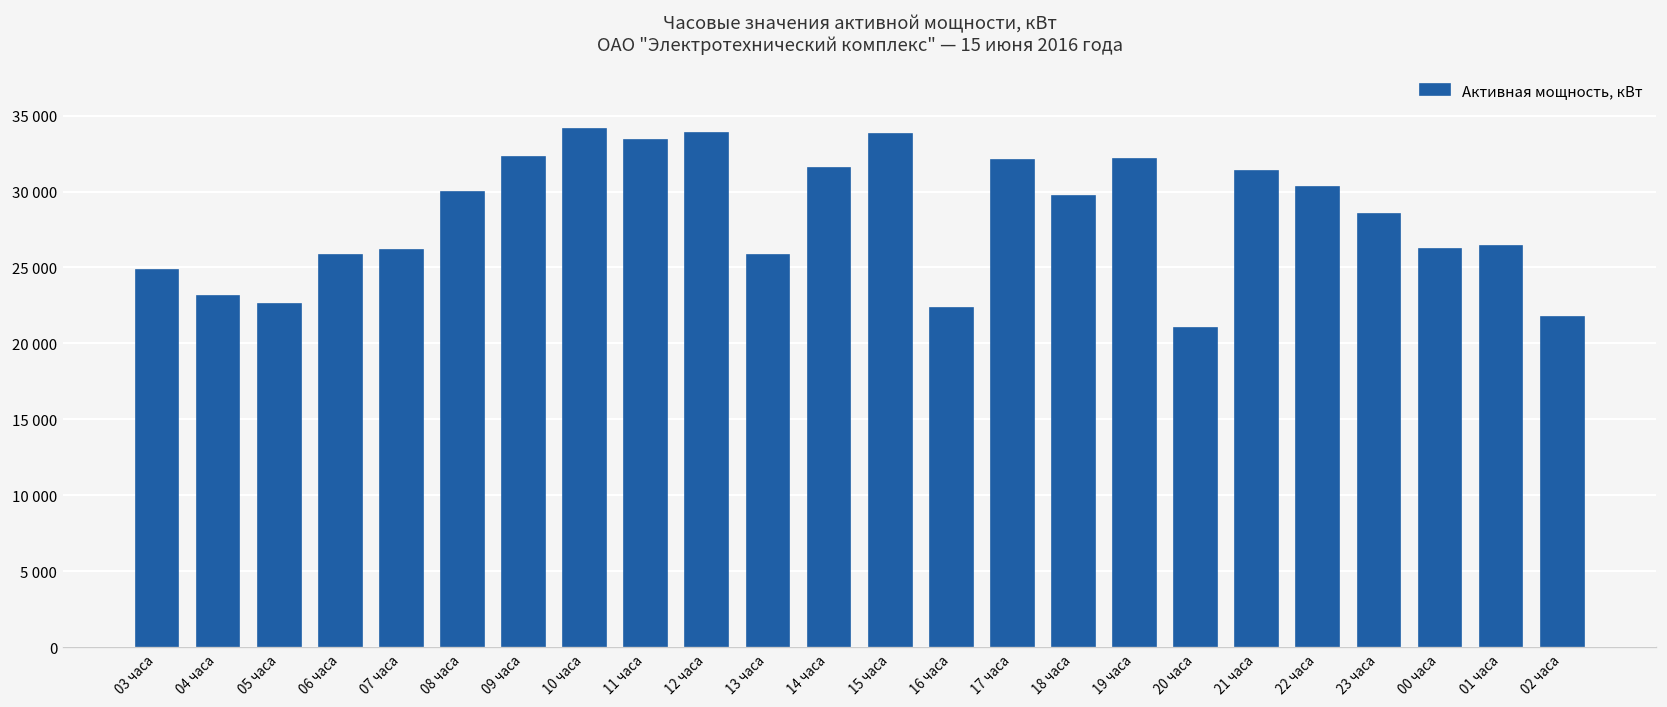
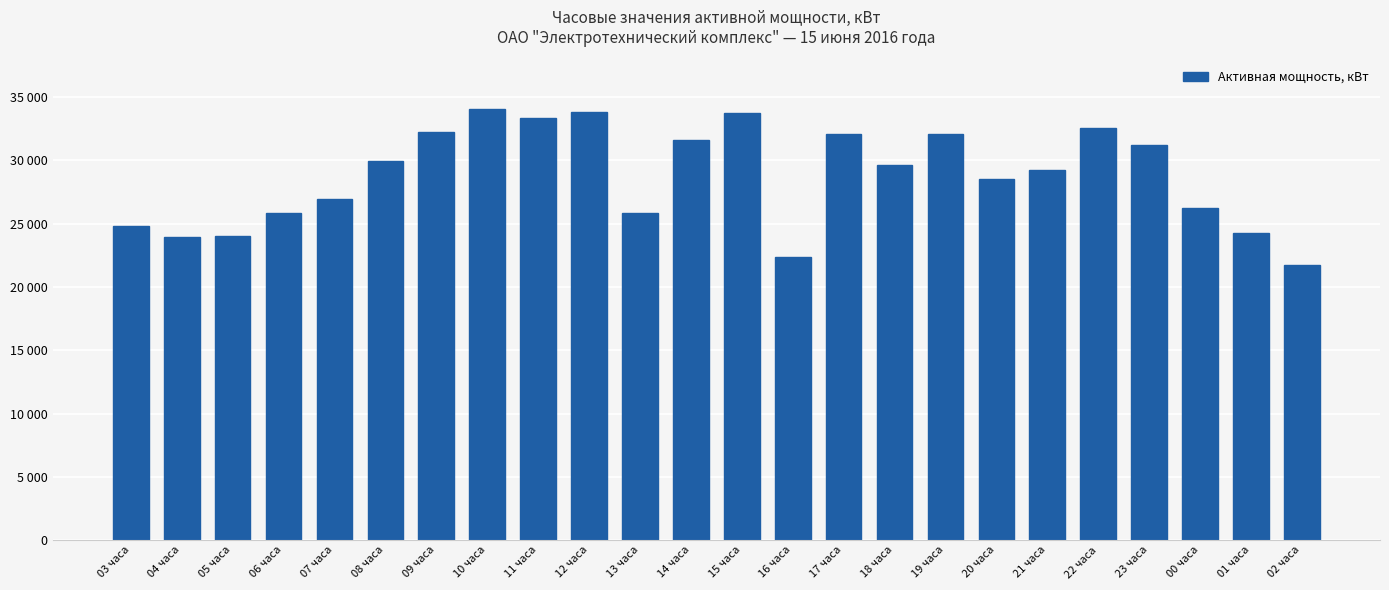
04 часа: 23100 -> 24000
05 часа: 22600 -> 24000
07 часа: 26200 -> 26900
20 часа: 21000 -> 28500
21 часа: 31300 -> 29300
22 часа: 30300 -> 32600
23 часа: 28500 -> 31200
01 часа: 26400 -> 24300
